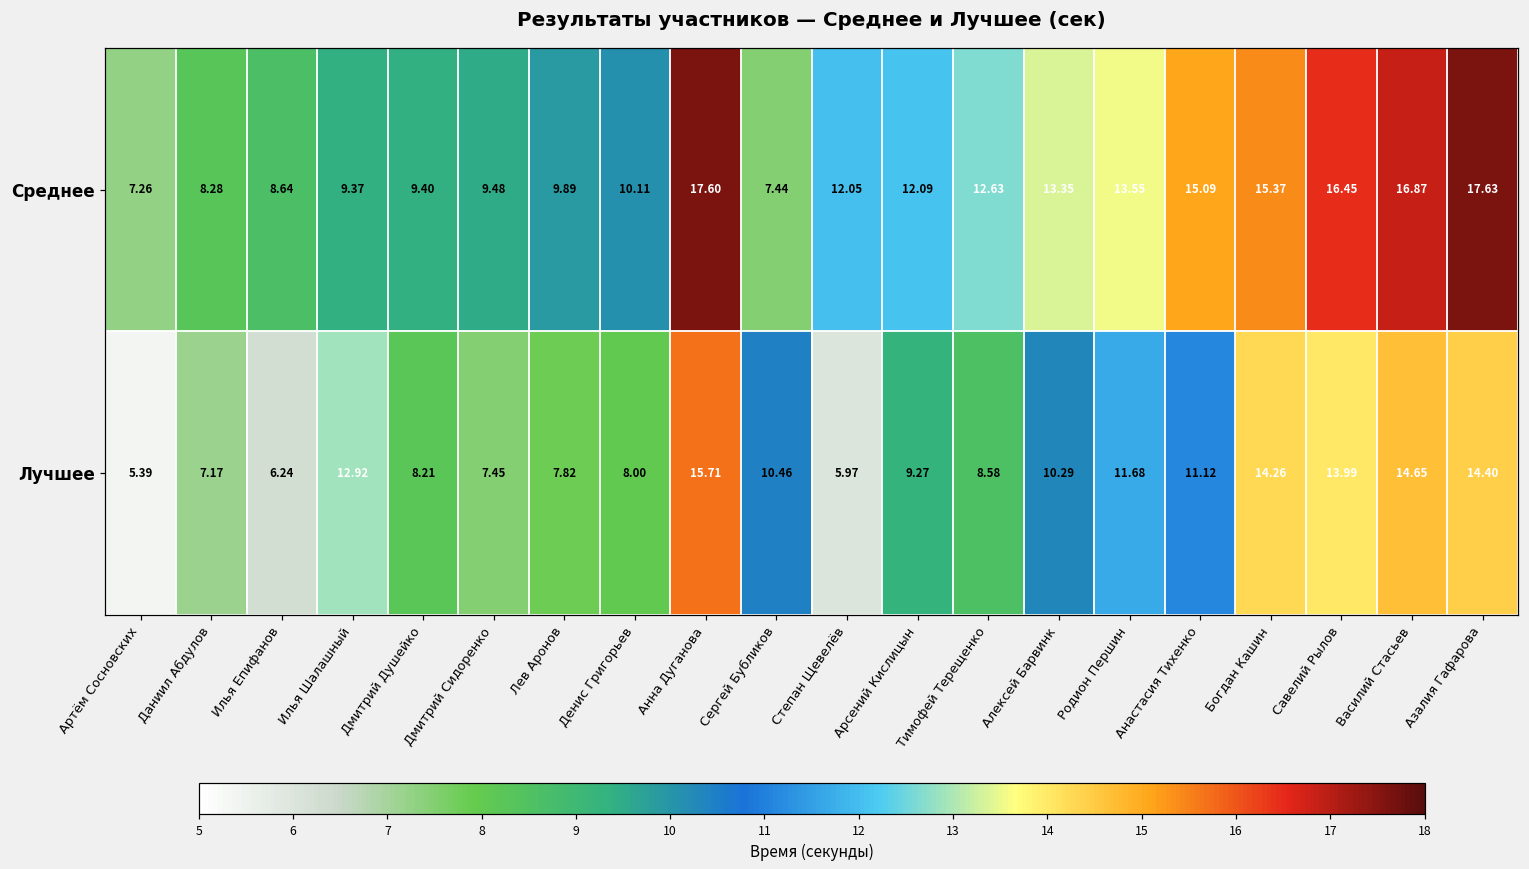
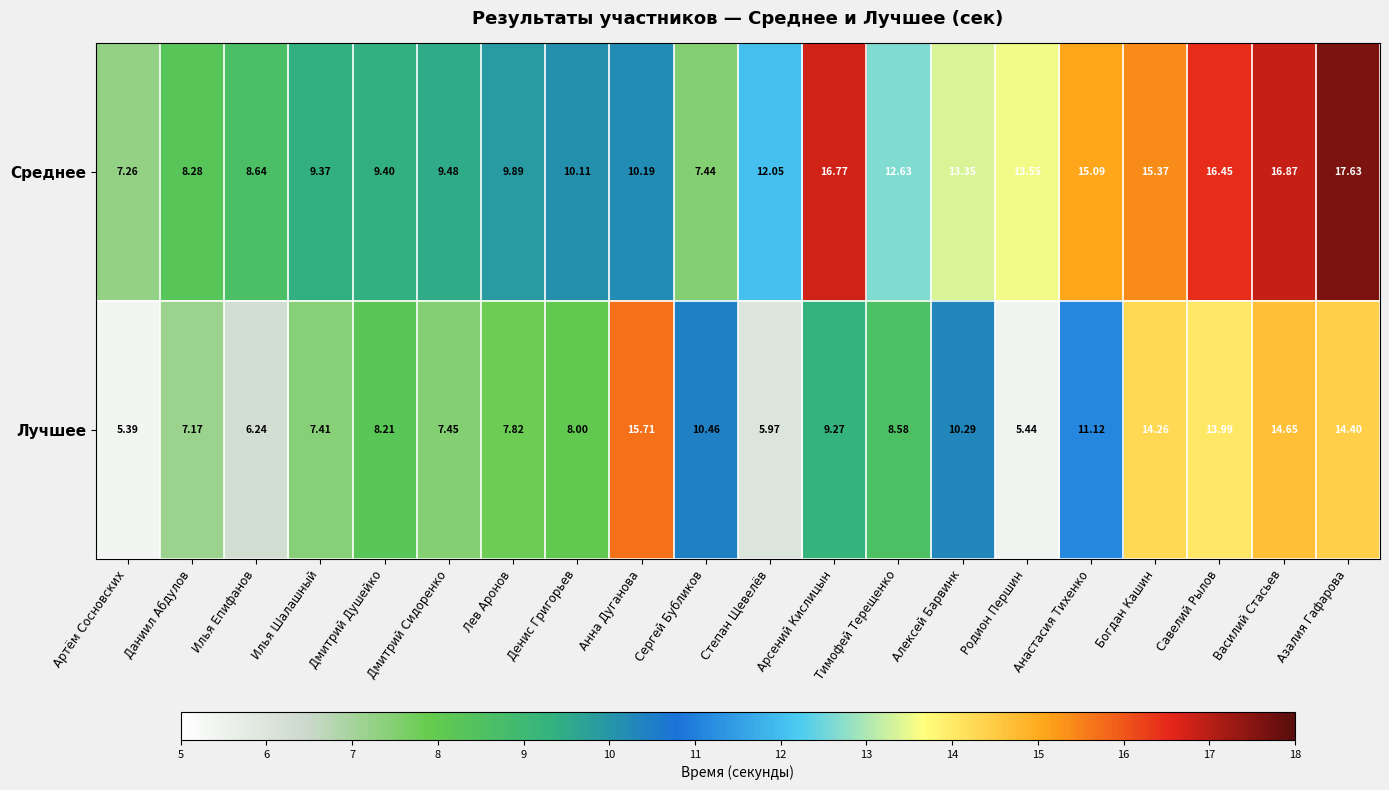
Среднее, Анна Дуганова: 17.60 -> 10.19
Среднее, Арсений Кислицын: 12.09 -> 16.77
Лучшее, Илья Шалашный: 12.92 -> 7.41
Лучшее, Родион Першин: 11.68 -> 5.44
